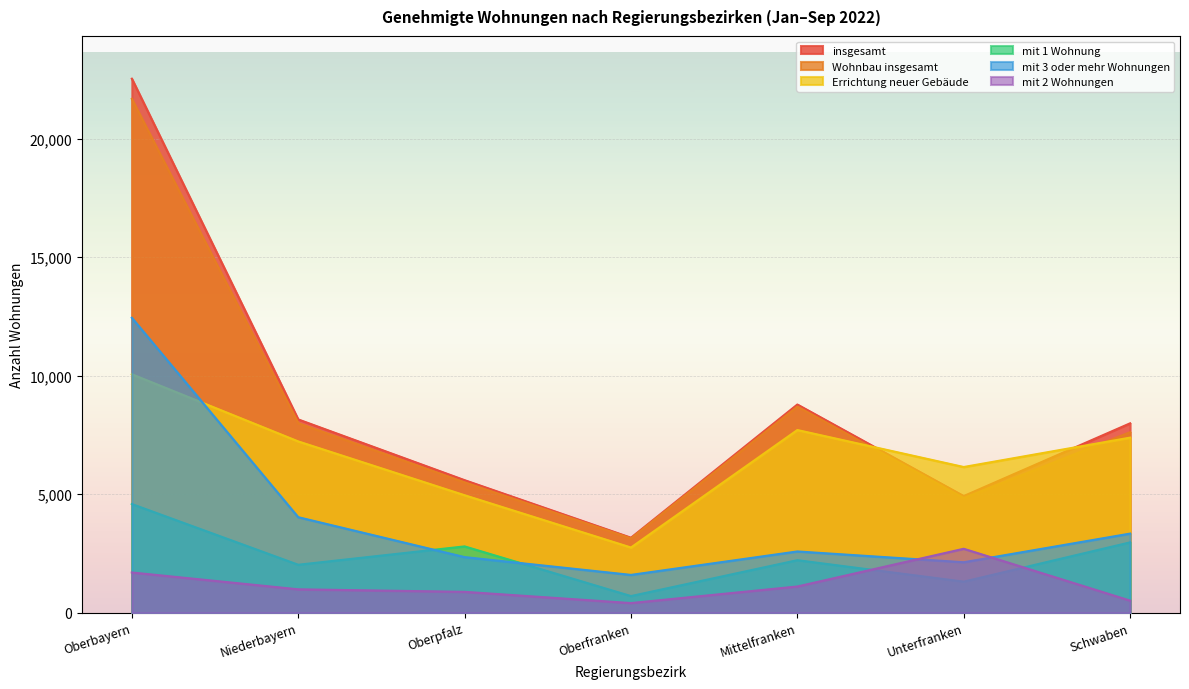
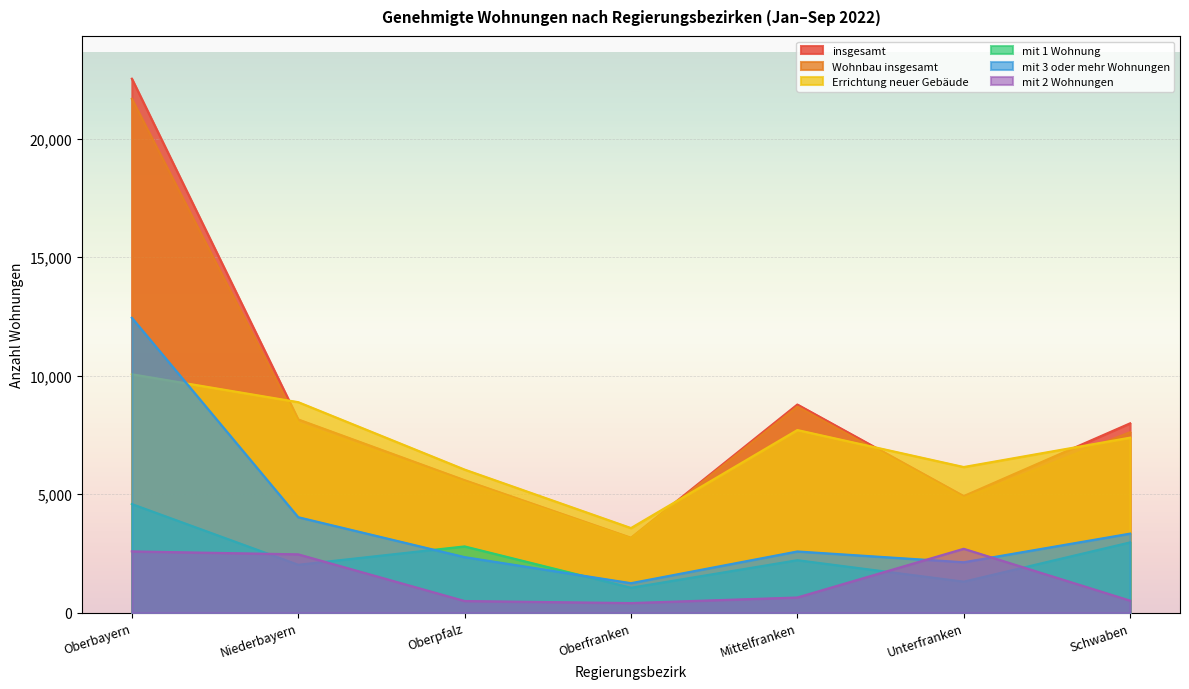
mit 2 Wohnungen, Oberbayern: 1,700 -> 2,600
Errichtung neuer Gebäude, Niederbayern: 7,200 -> 8,900
mit 2 Wohnungen, Niederbayern: 1,000 -> 2,500
Errichtung neuer Gebäude, Oberpfalz: 5,000 -> 6,000
mit 2 Wohnungen, Oberpfalz: 900 -> 500
Errichtung neuer Gebäude, Oberfranken: 2,800 -> 3,600
mit 1 Wohnung, Oberfranken: 700 -> 1,100
mit 3 oder mehr Wohnungen, Oberfranken: 1,600 -> 1,300
mit 2 Wohnungen, Mittelfranken: 1,100 -> 600
